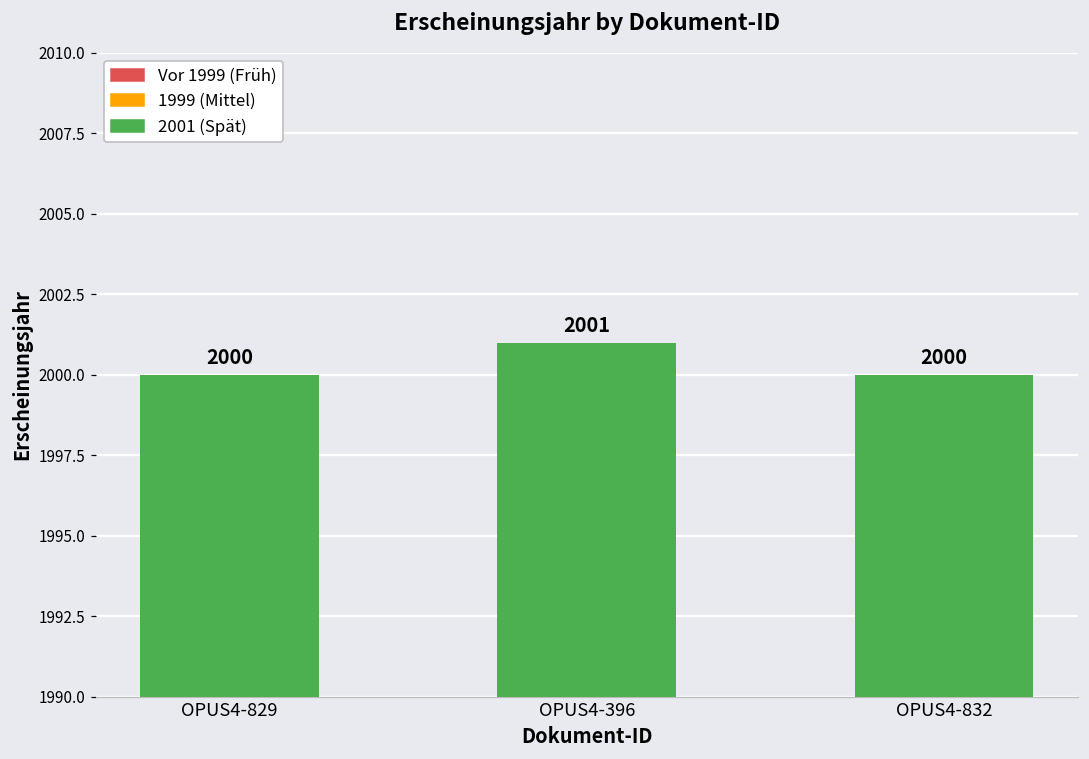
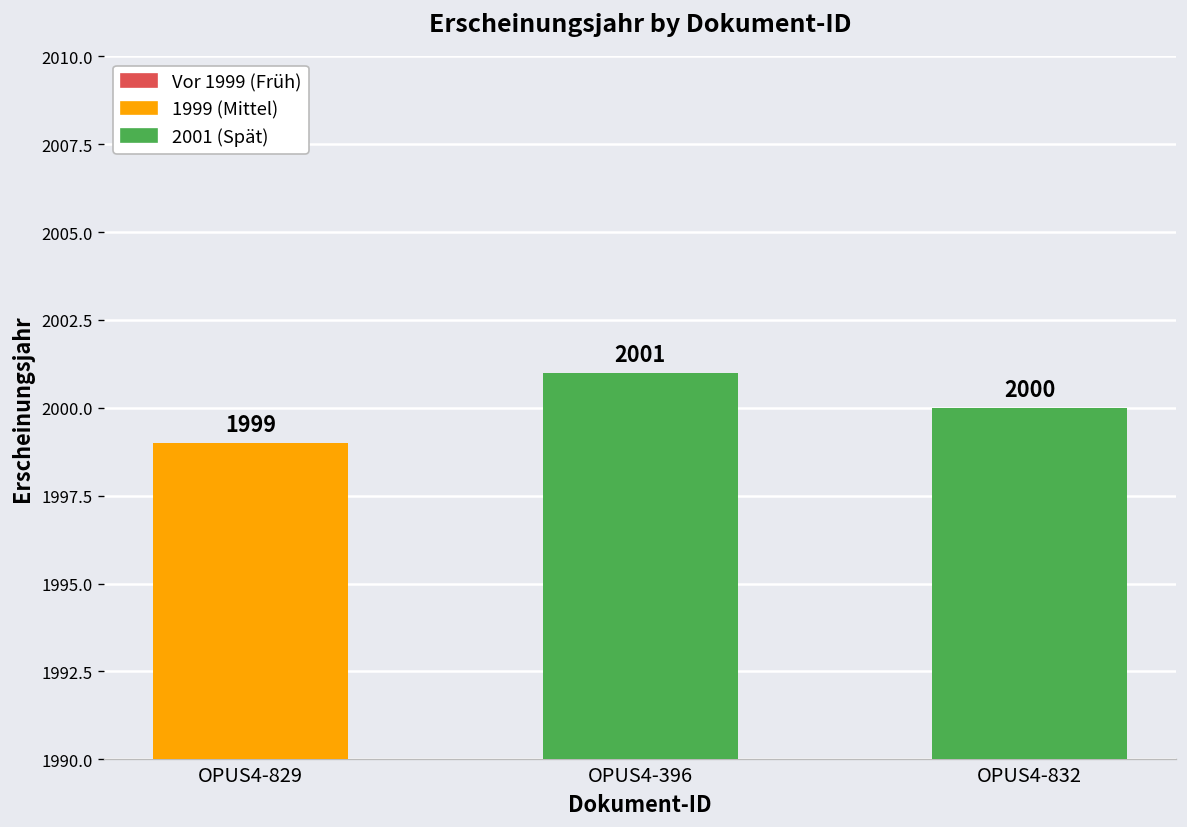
OPUS4-829: 2000 -> 1999
